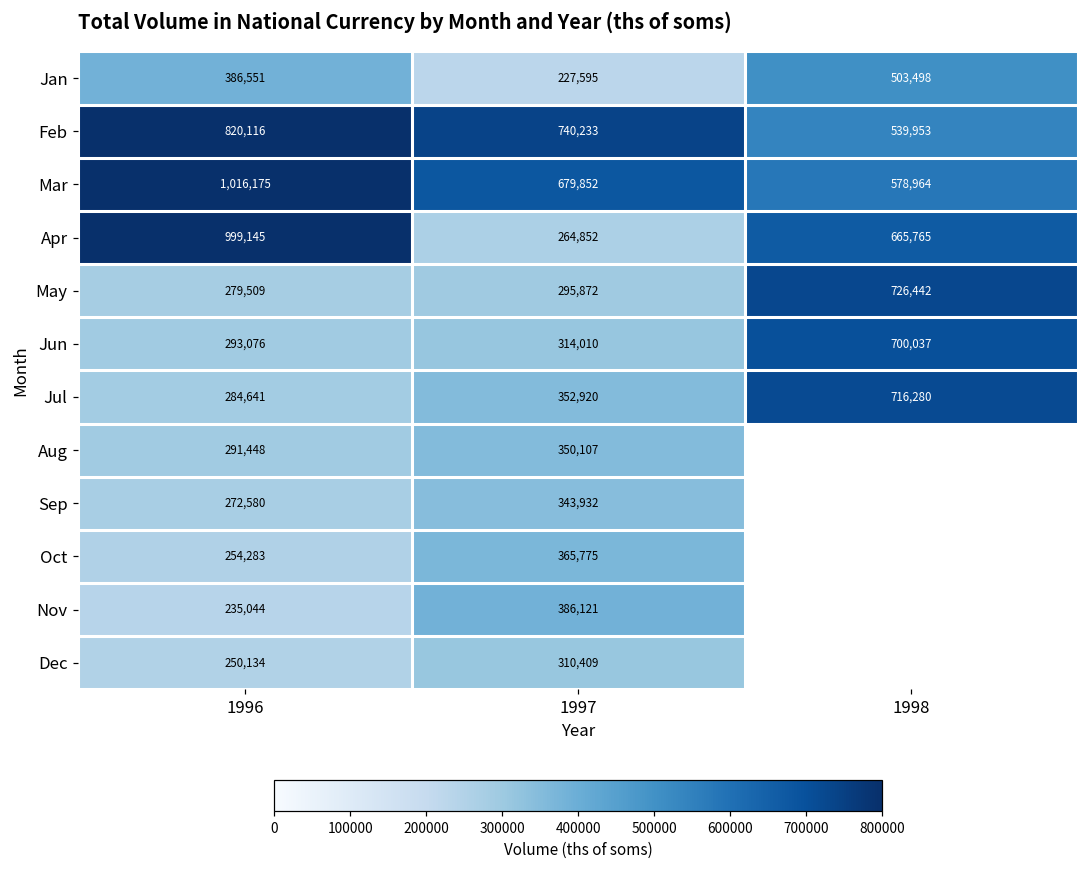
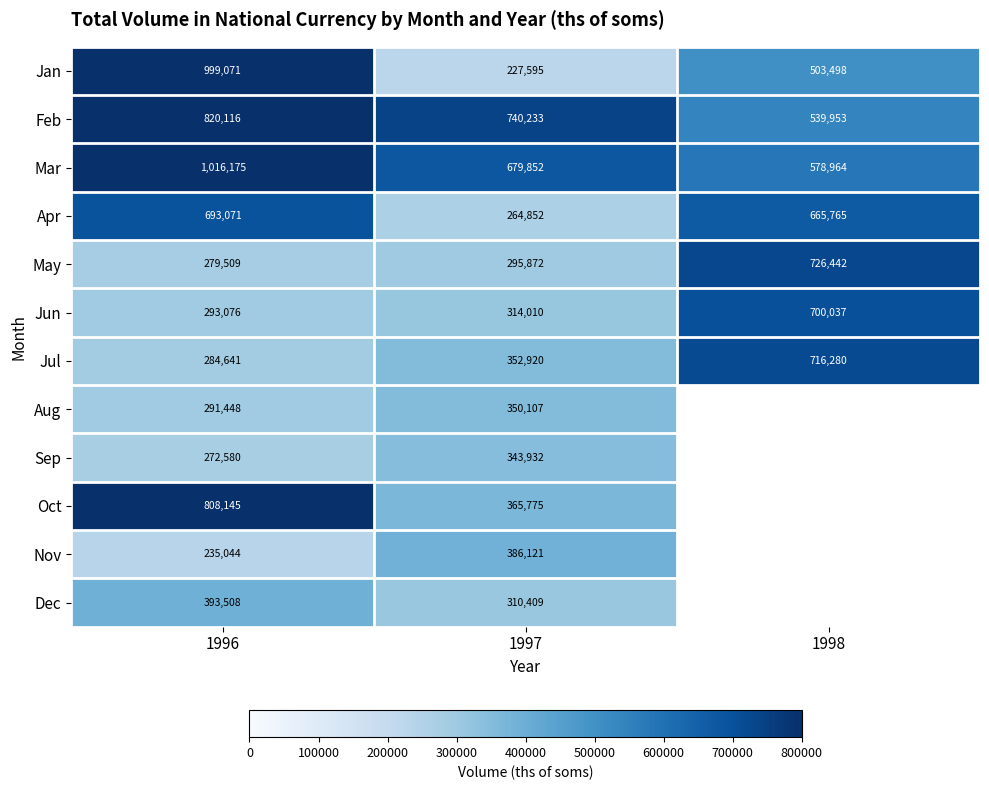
Jan, 1996: 386,551 -> 999,071
Apr, 1996: 999,145 -> 693,071
Oct, 1996: 254,283 -> 808,145
Dec, 1996: 250,134 -> 393,508
